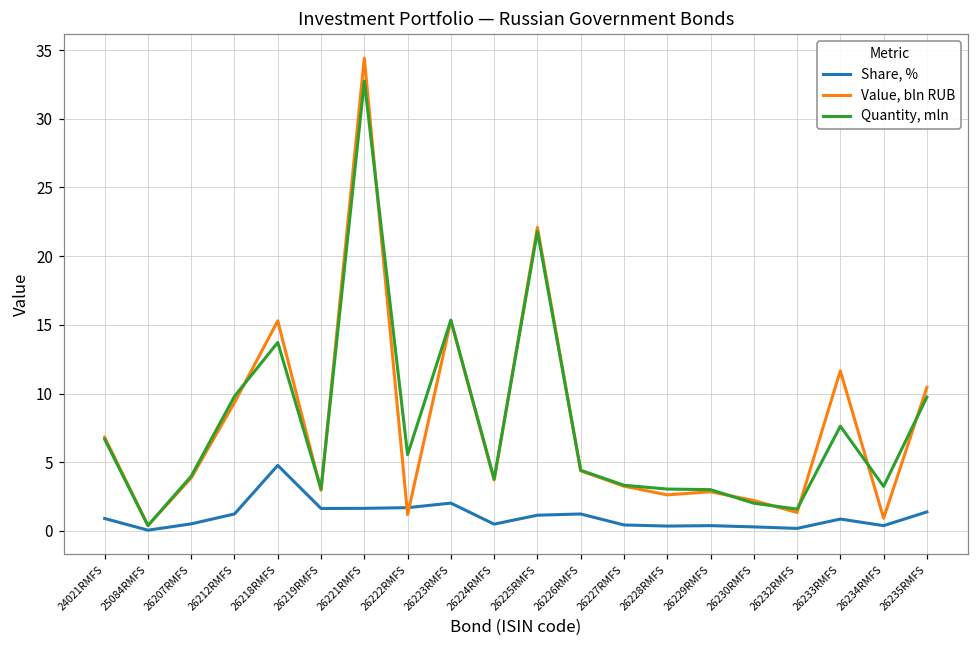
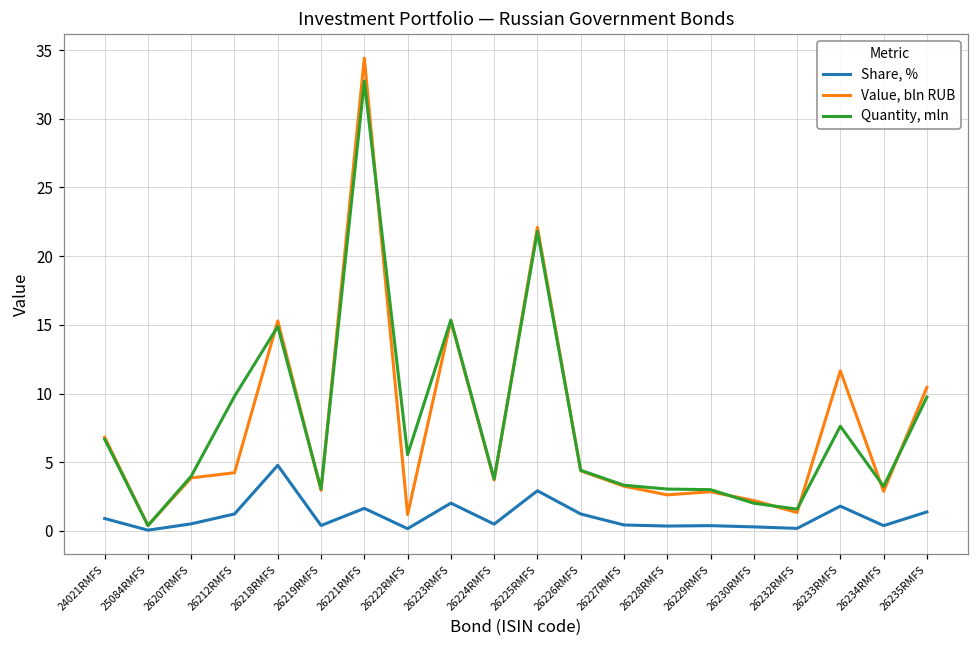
Value, bln RUB, 26212RMFS: 9.3 -> 4.2
Quantity, mln, 26218RMFS: 13.7 -> 14.9
Share, %, 26219RMFS: 1.6 -> 0.4
Share, %, 26222RMFS: 1.7 -> 0.2
Share, %, 26225RMFS: 1.1 -> 2.9
Share, %, 26233RMFS: 0.9 -> 1.8
Value, bln RUB, 26234RMFS: 0.9 -> 2.9
